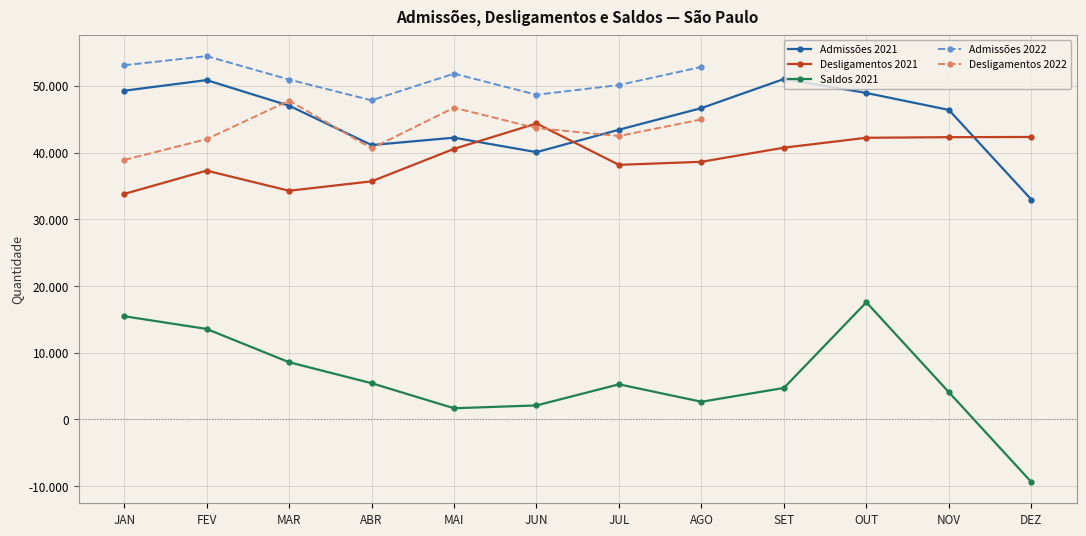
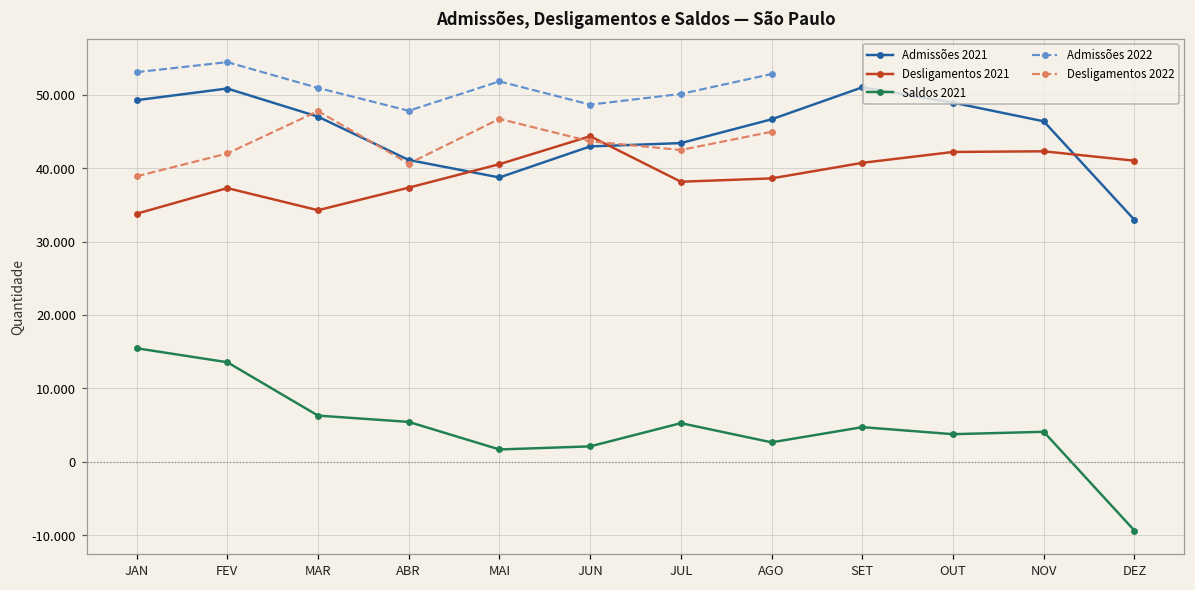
Saldos 2021, MAR: 9 -> 6
Desligamentos 2021, ABR: 36 -> 37
Admissões 2021, MAI: 42 -> 39
Admissões 2021, JUN: 40 -> 43
Saldos 2021, OUT: 18 -> 4
Desligamentos 2021, DEZ: 42 -> 41
